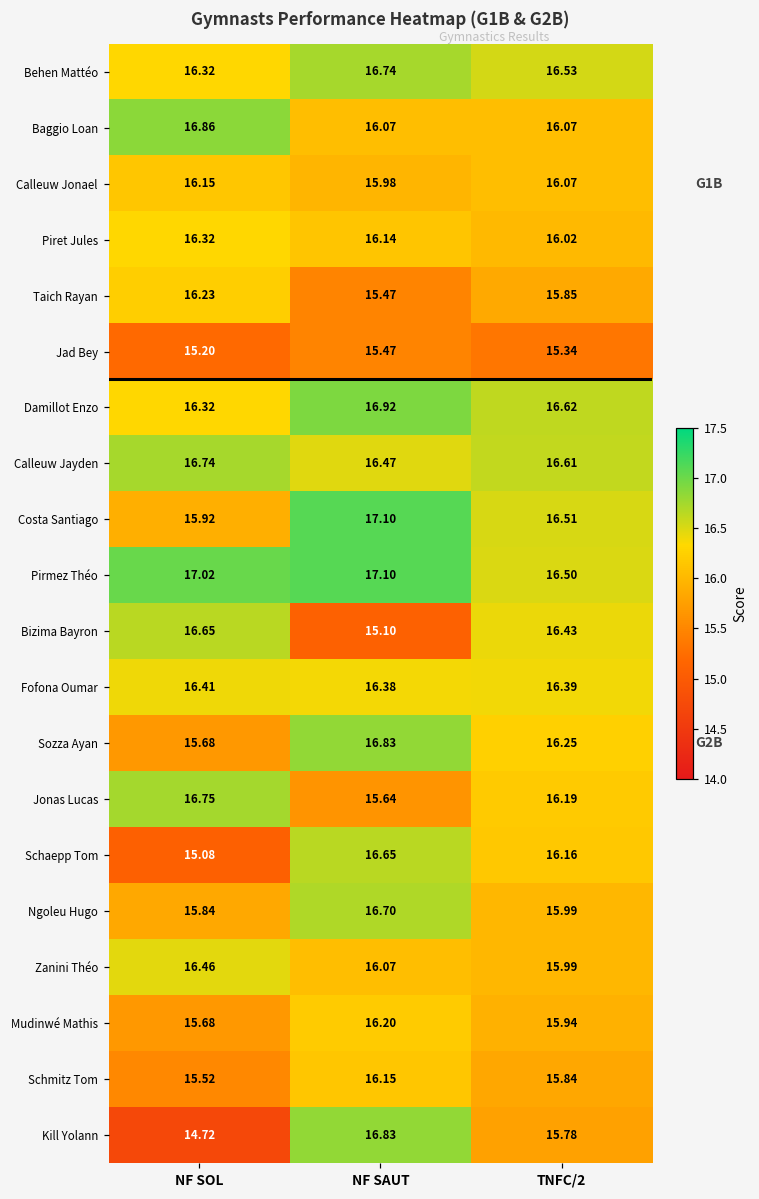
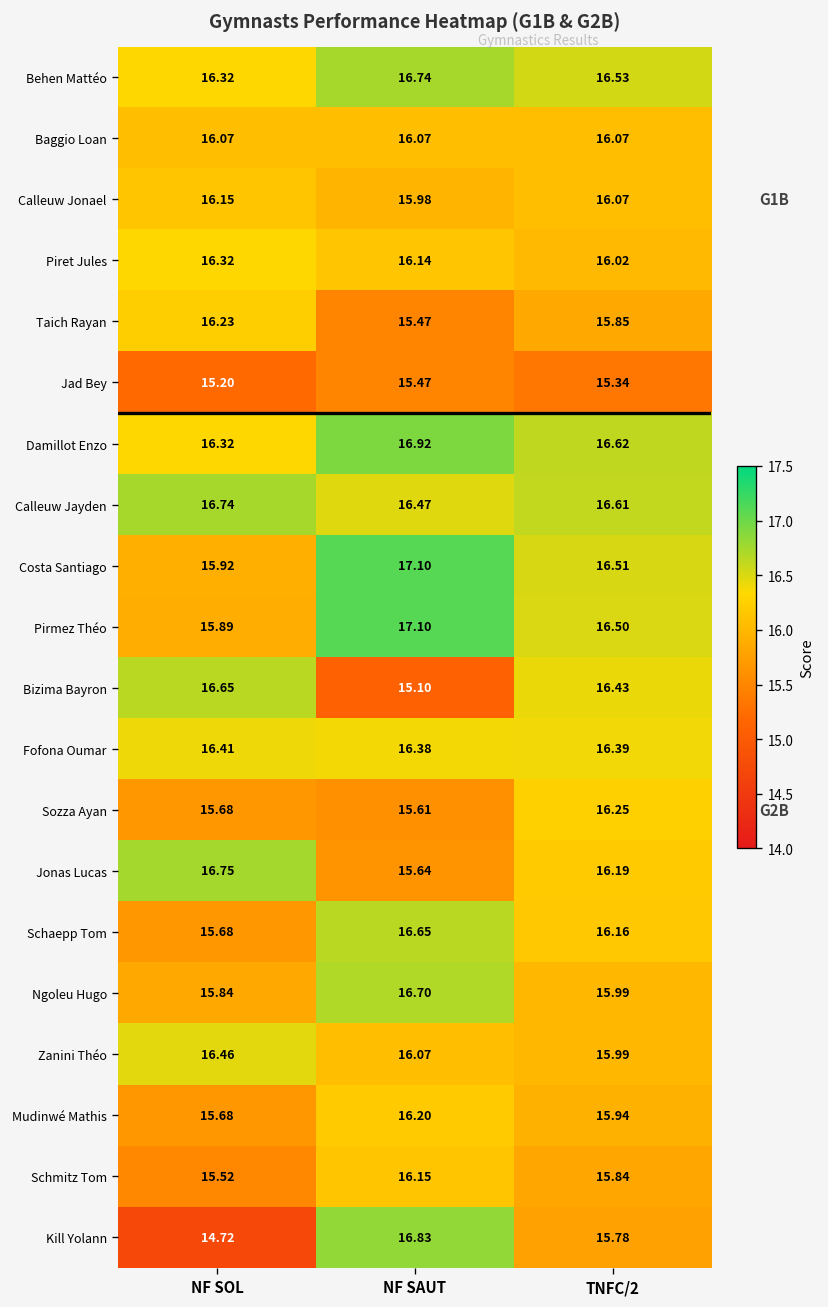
Baggio Loan, NF SOL: 16.86 -> 16.07
Pirmez Théo, NF SOL: 17.02 -> 15.89
Sozza Ayan, NF SAUT: 16.83 -> 15.61
Schaepp Tom, NF SOL: 15.08 -> 15.68
